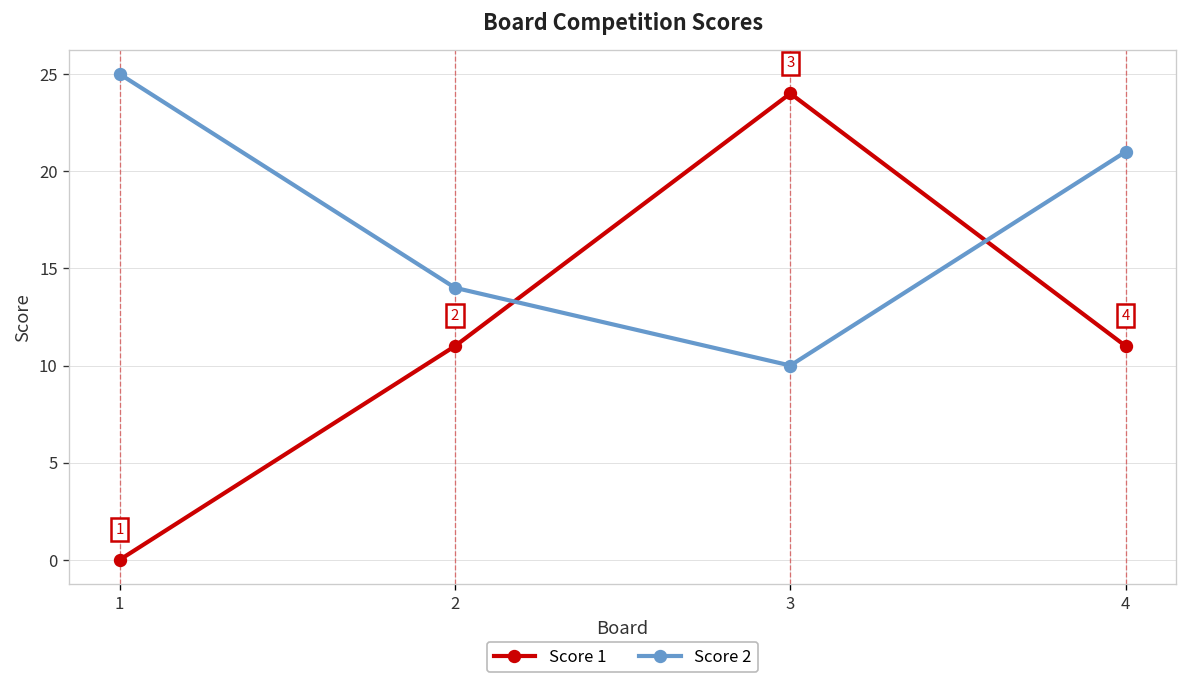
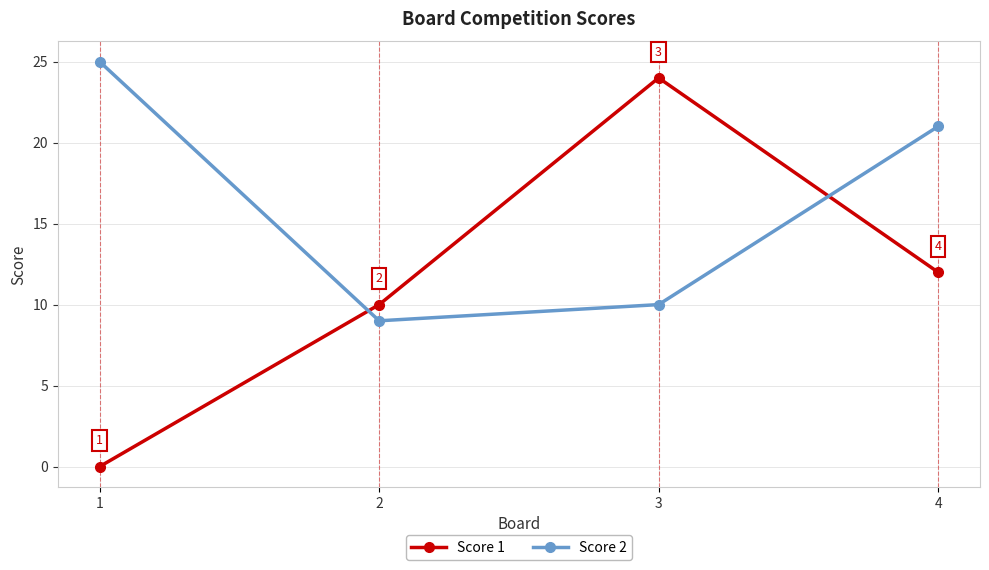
Score 1, 2: 11 -> 10
Score 2, 2: 14 -> 9
Score 1, 4: 11 -> 12
